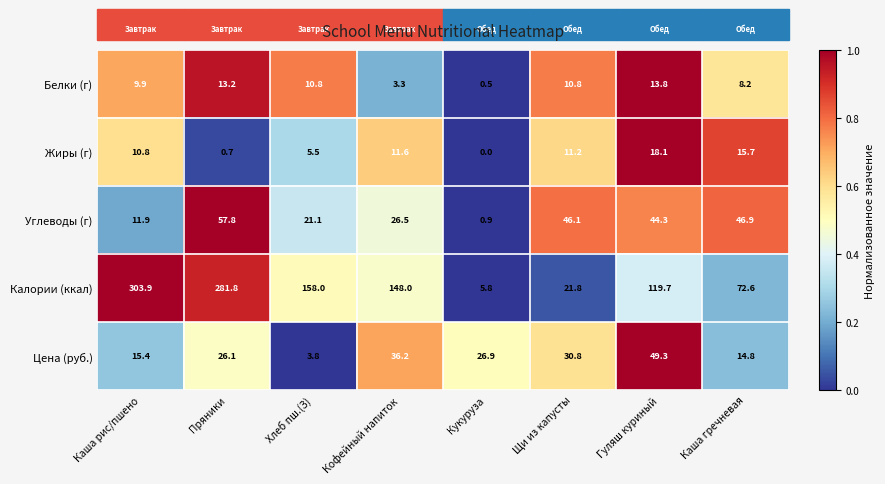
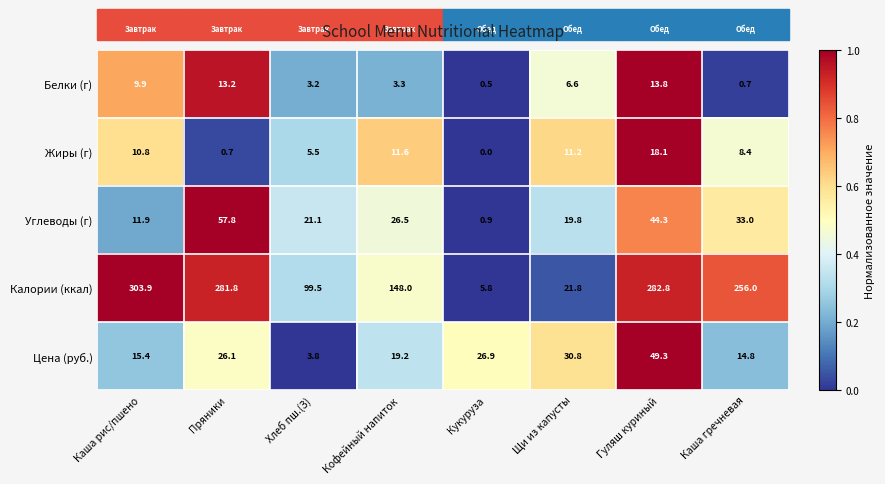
Белки (г), Хлеб пш.(З): 10.8 -> 3.2
Белки (г), Щи из капусты: 10.8 -> 6.6
Белки (г), Каша гречневая: 8.2 -> 0.7
Жиры (г), Каша гречневая: 15.7 -> 8.4
Углеводы (г), Щи из капусты: 46.1 -> 19.8
Углеводы (г), Каша гречневая: 46.9 -> 33.0
Калории (ккал), Хлеб пш.(З): 158.0 -> 99.5
Калории (ккал), Гуляш куриный: 119.7 -> 282.8
Калории (ккал), Каша гречневая: 72.6 -> 256.0
Цена (руб.), Кофейный напиток: 36.2 -> 19.2
